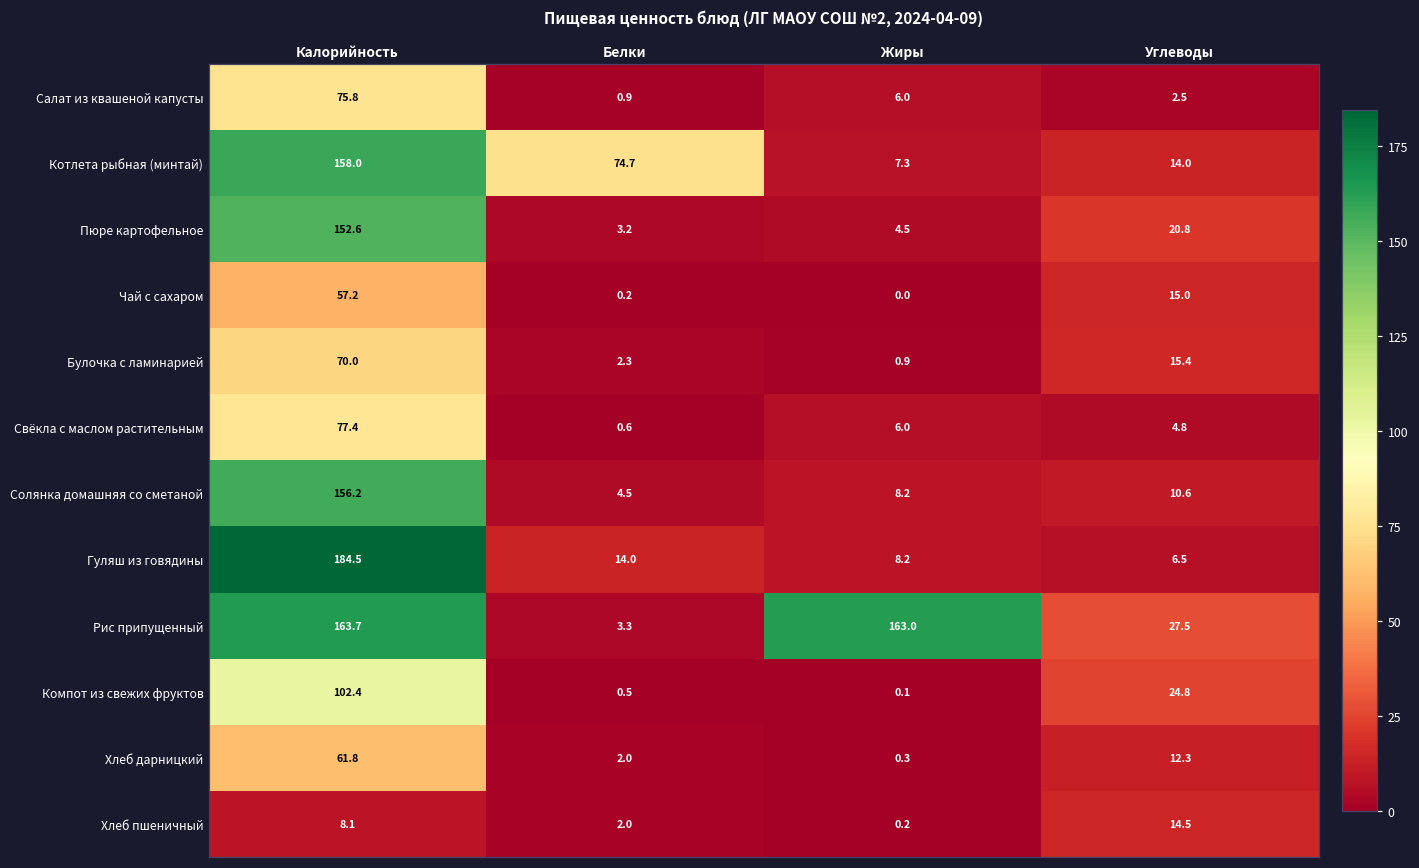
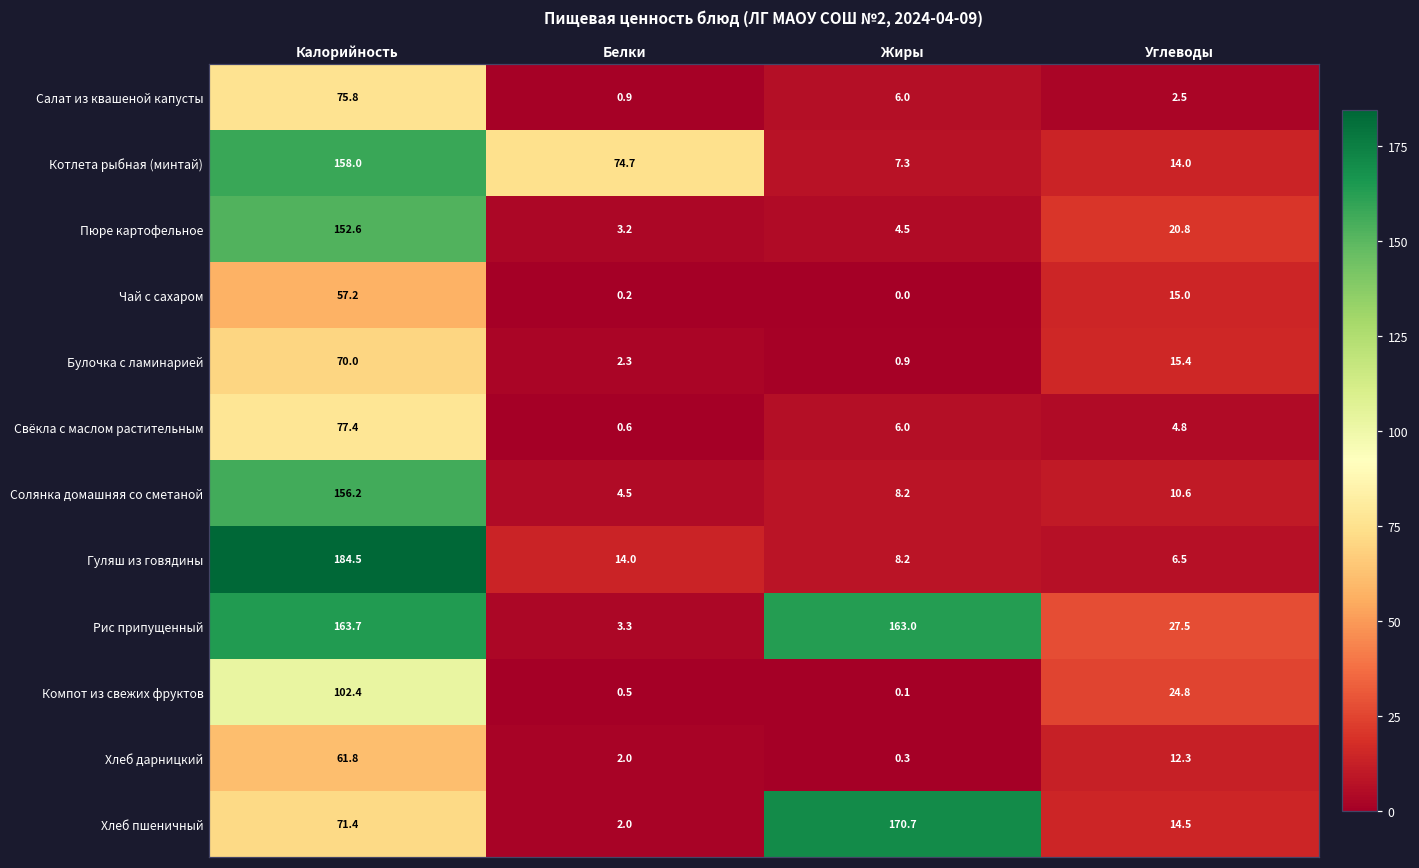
Хлеб пшеничный, Калорийность: 8.1 -> 71.4
Хлеб пшеничный, Жиры: 0.2 -> 170.7
